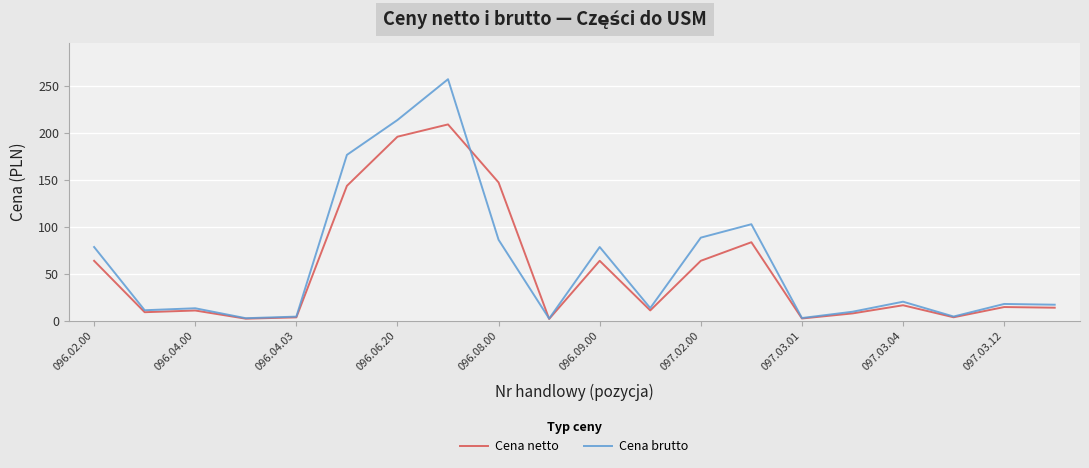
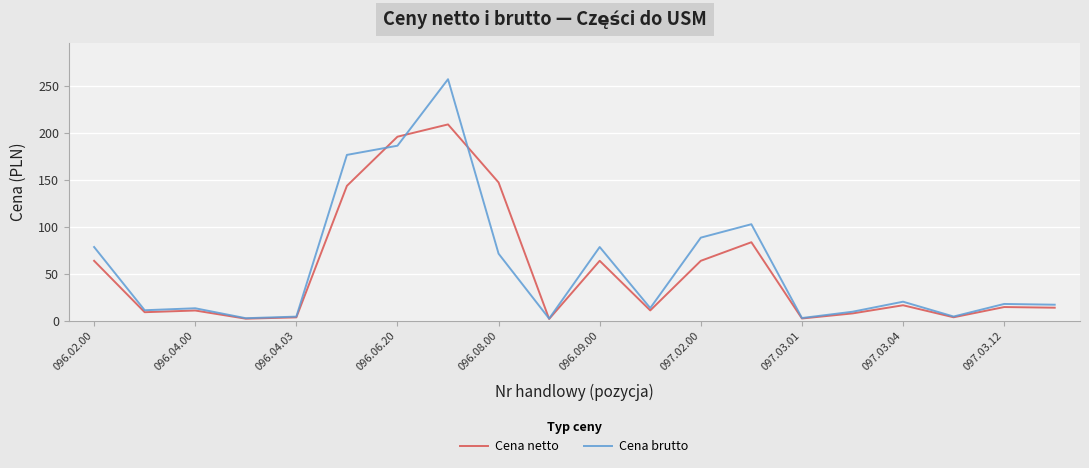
Cena brutto, 096.06.20: 210 -> 190
Cena brutto, 096.08.00: 90 -> 70
